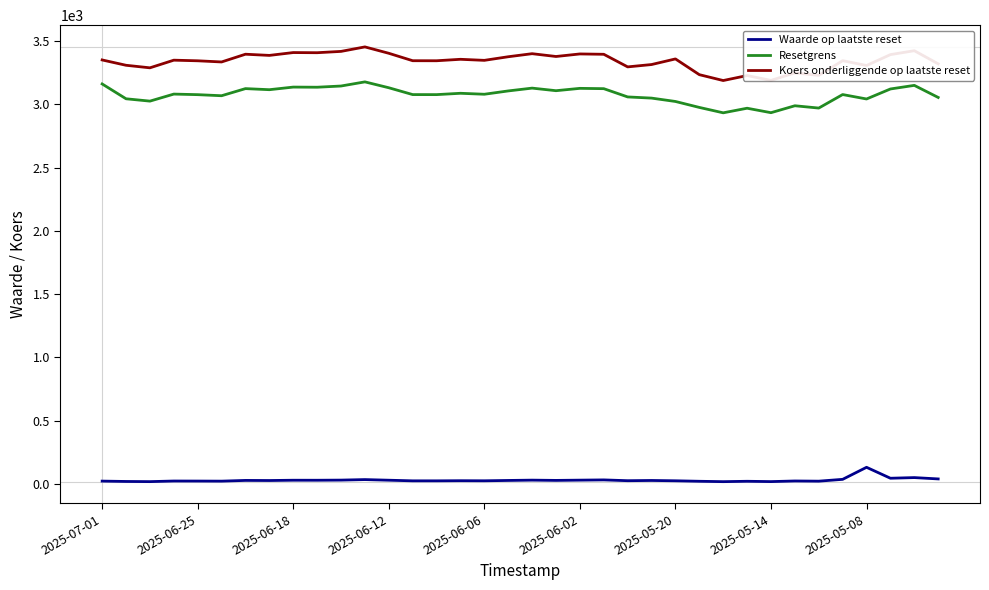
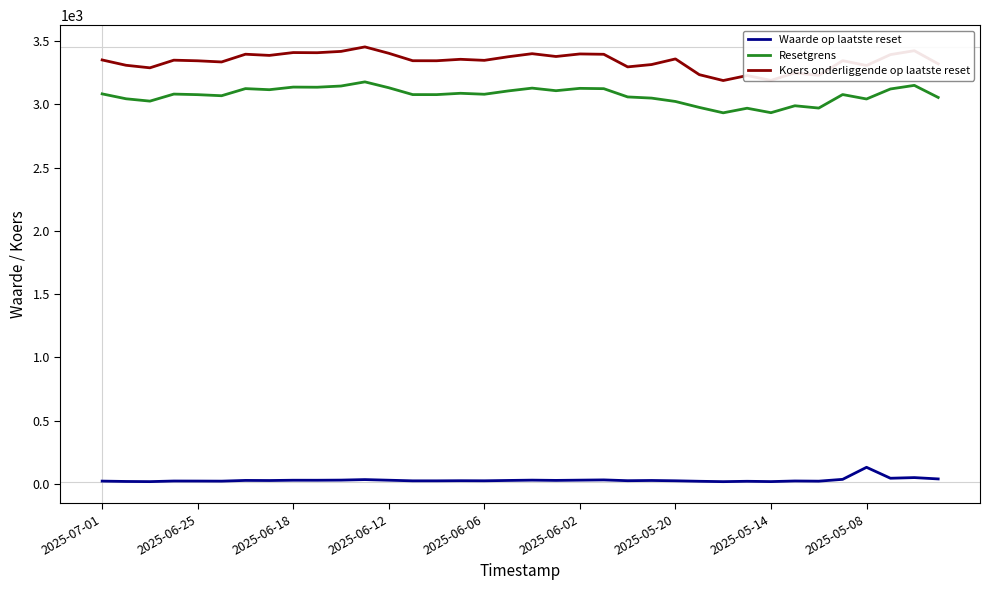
Resetgrens, 2025-07-01: 3160 -> 3080
